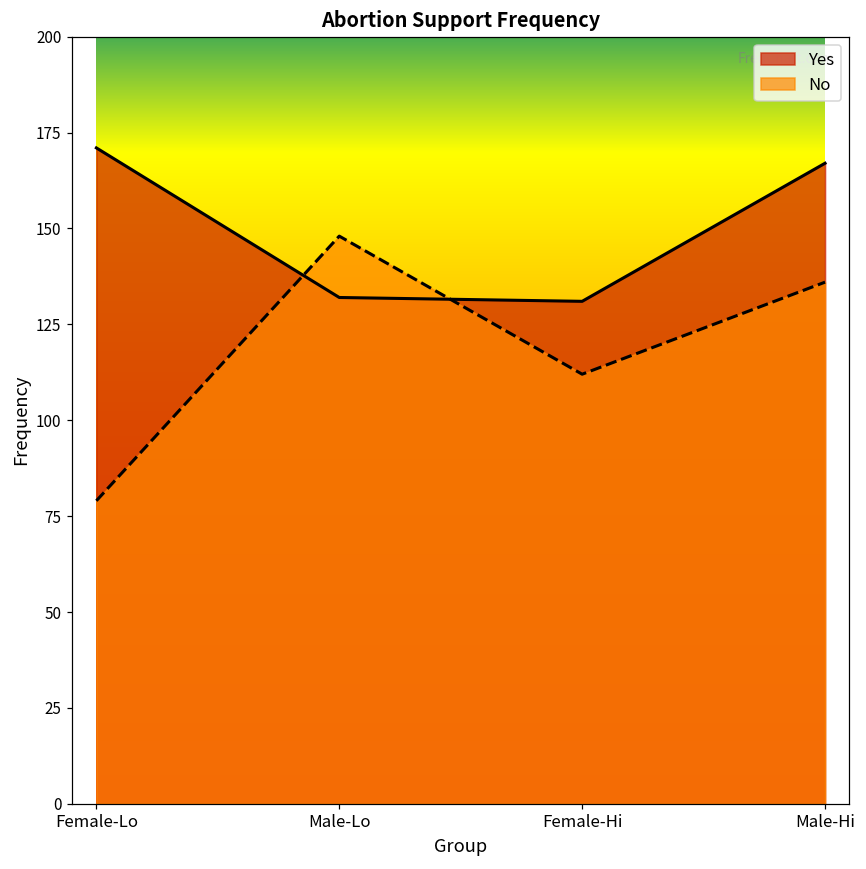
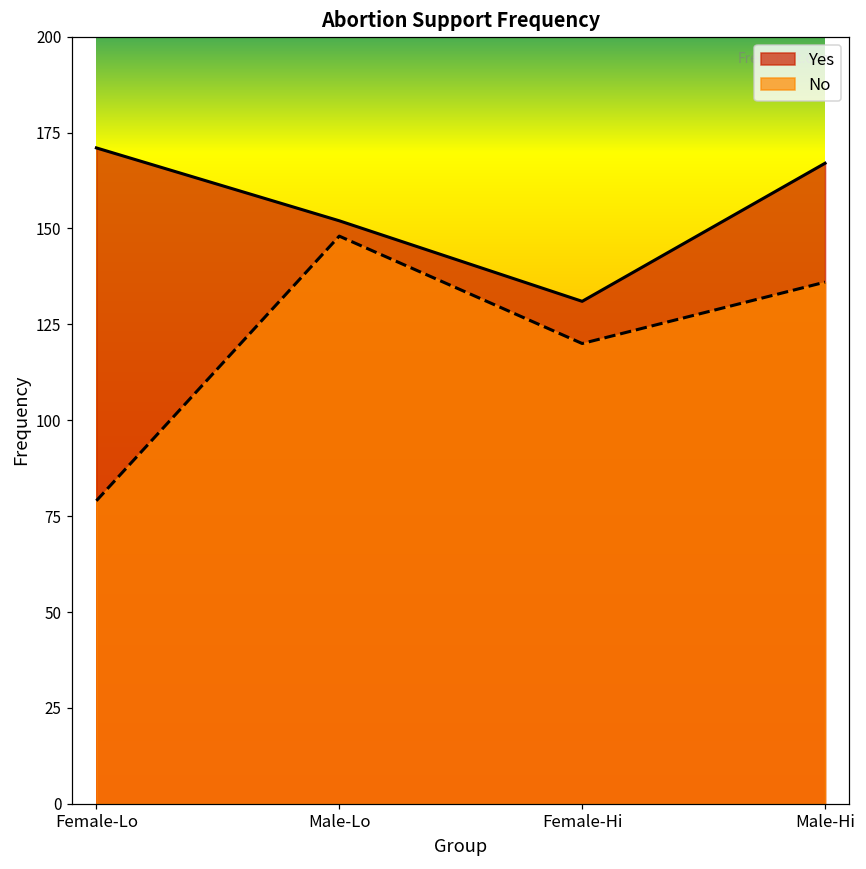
Yes, Male-Lo: 132 -> 152
No, Female-Hi: 112 -> 120
